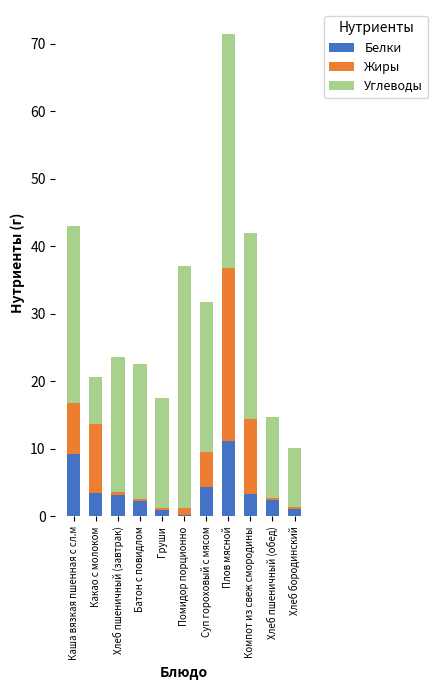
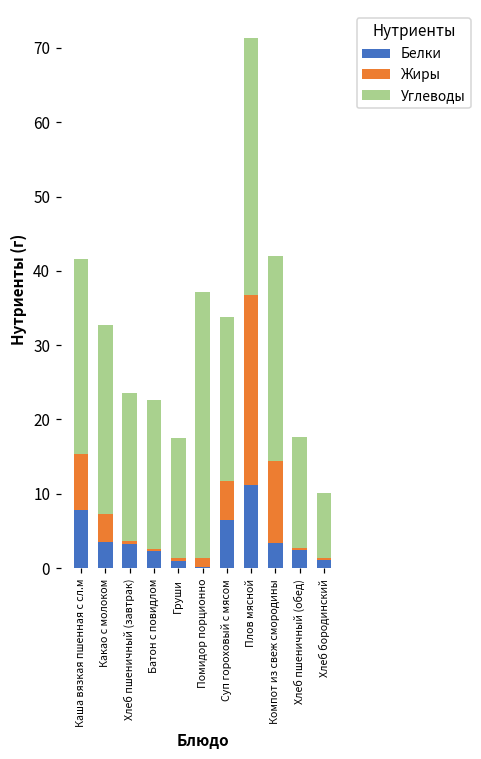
Белки, Каша вязкая пшенная с сл.м: 9 -> 8
Жиры, Какао с молоком: 10 -> 4
Углеводы, Какао с молоком: 7 -> 25
Белки, Суп гороховый с мясом: 4 -> 7
Углеводы, Хлеб пшеничный (обед): 12 -> 15
